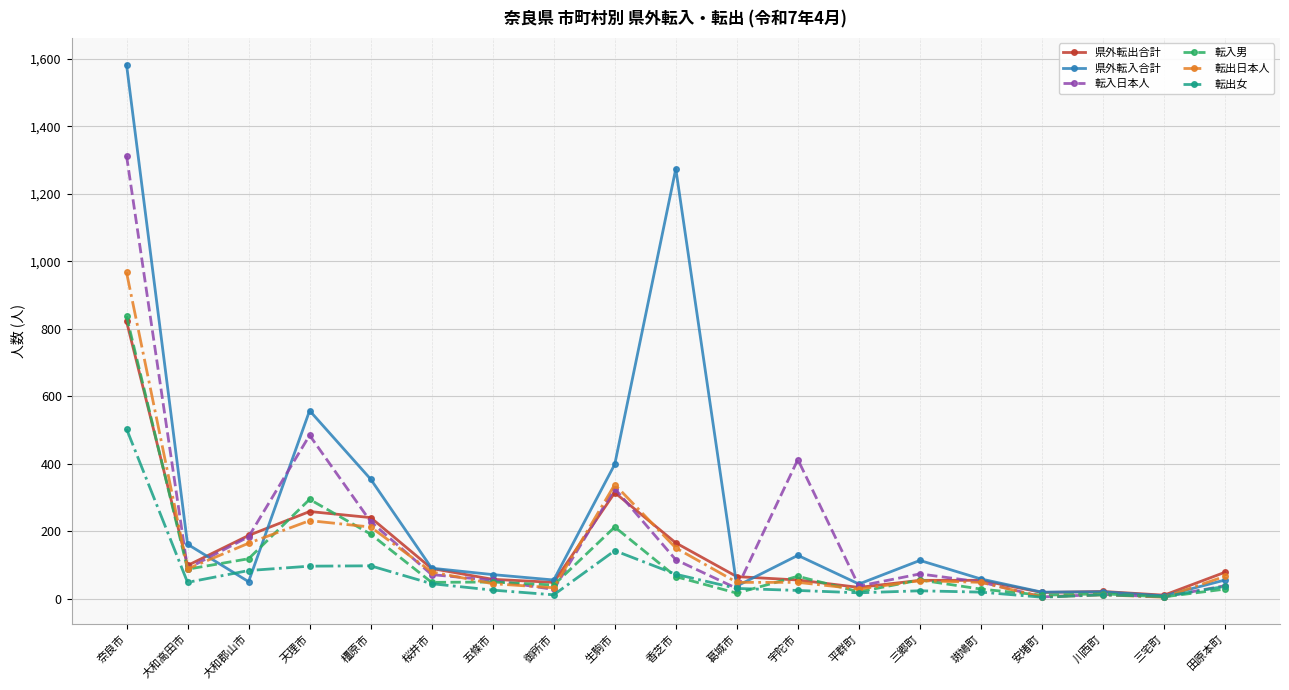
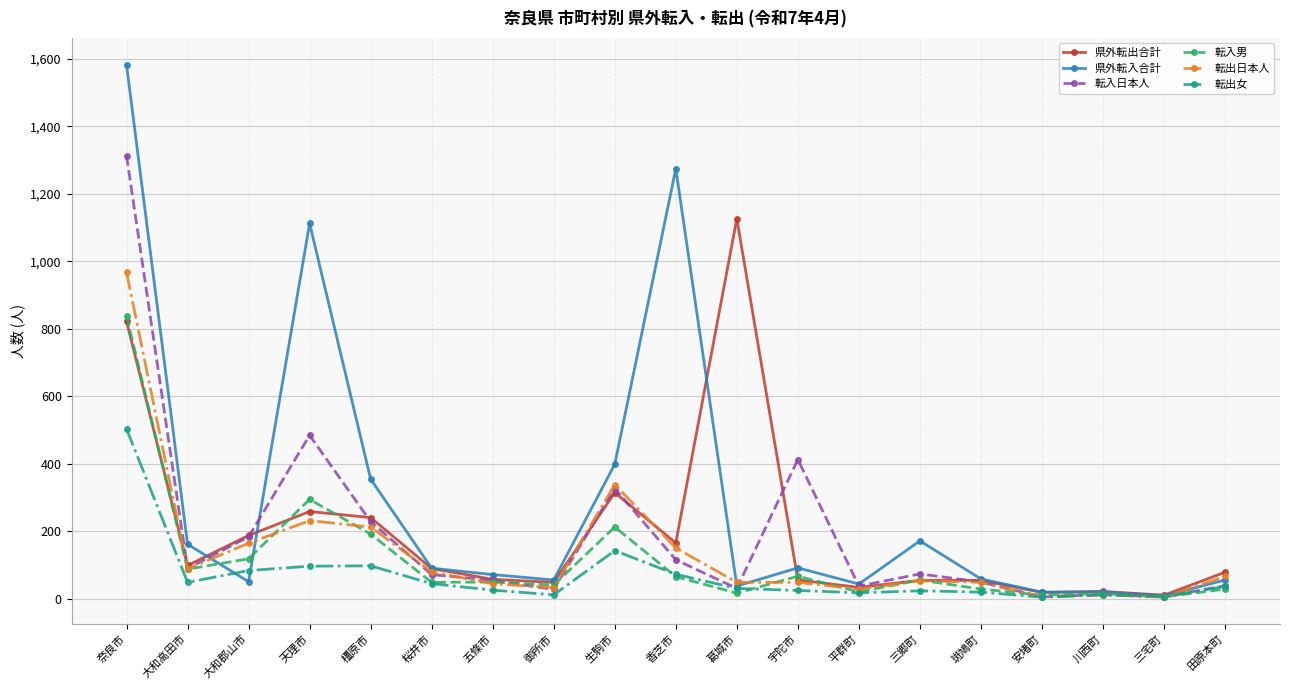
県外転入合計, 天理市: 560 -> 1,110
県外転出合計, 葛城市: 70 -> 1,130
県外転入合計, 宇陀市: 130 -> 90
県外転入合計, 三郷町: 110 -> 170
